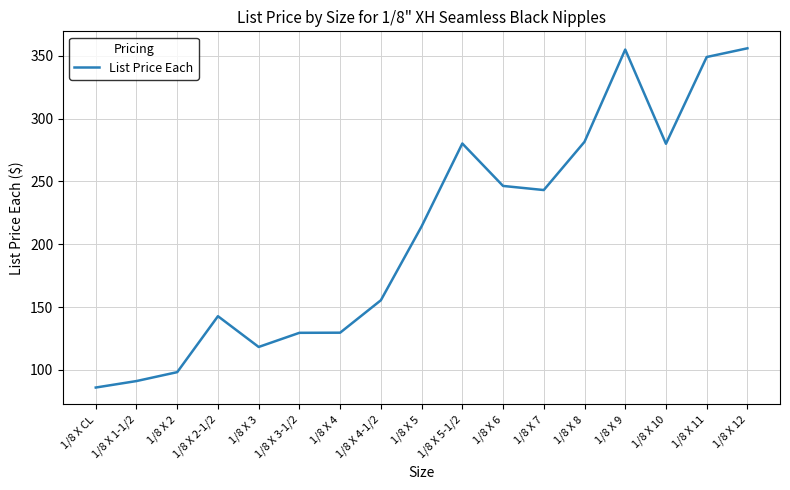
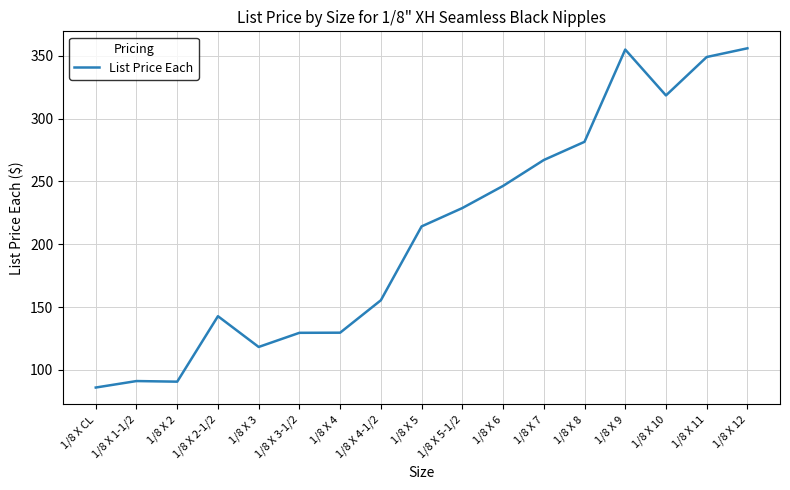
1/8 X 2: 98 -> 91
1/8 X 5-1/2: 280 -> 229
1/8 X 7: 243 -> 267
1/8 X 10: 280 -> 318
